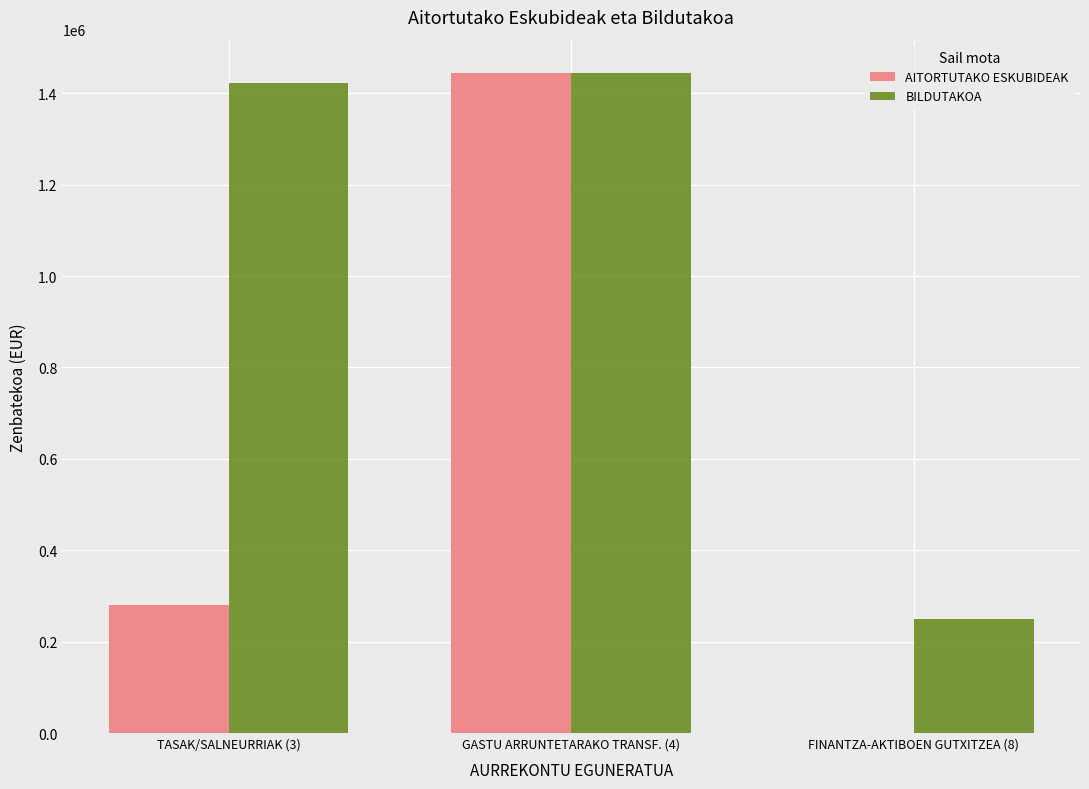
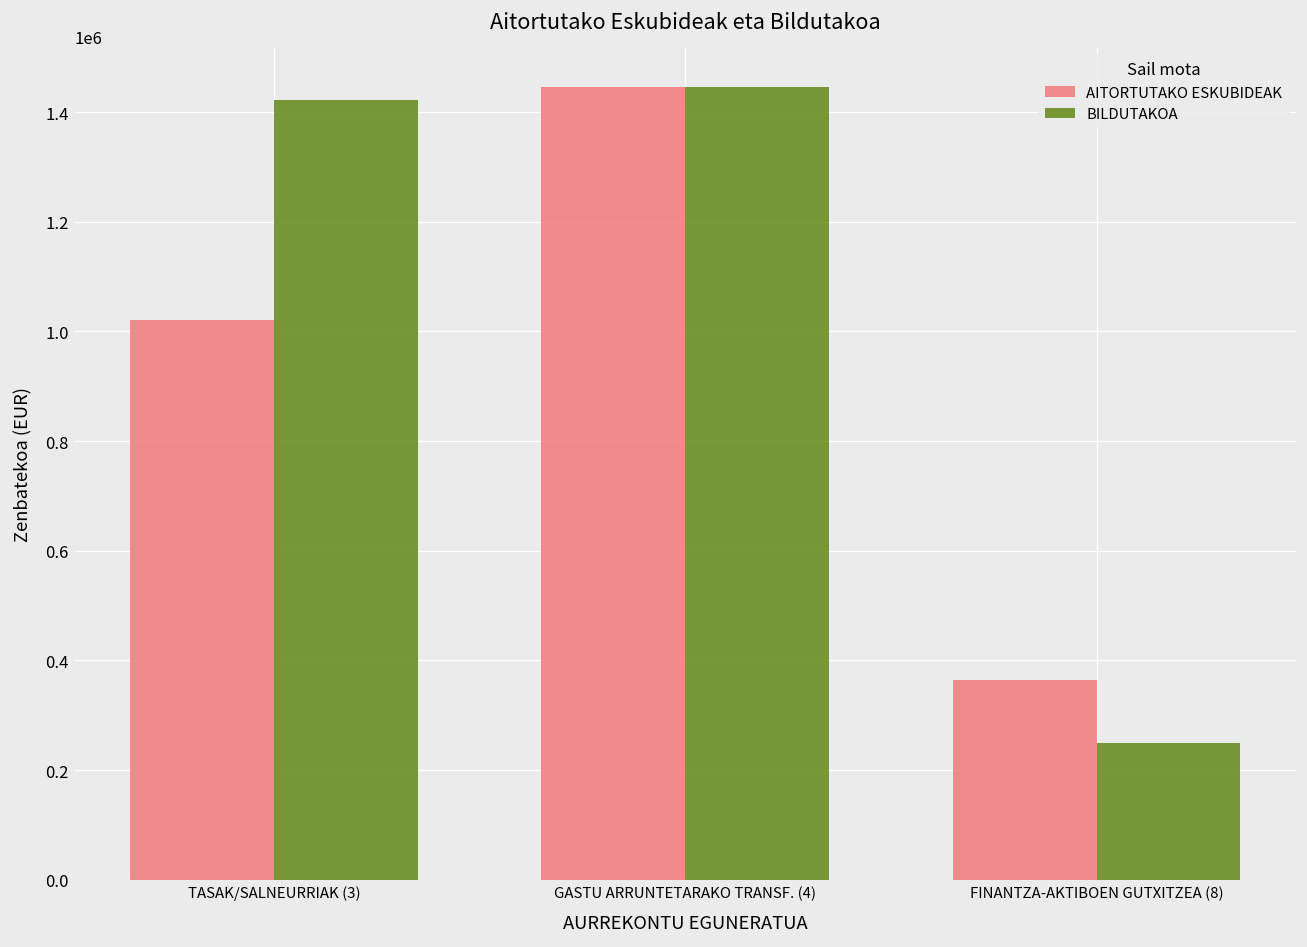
AITORTUTAKO ESKUBIDEAK, TASAK/SALNEURRIAK (3): 280000 -> 1020000
AITORTUTAKO ESKUBIDEAK, FINANTZA-AKTIBOEN GUTXITZEA (8): 0 -> 370000
